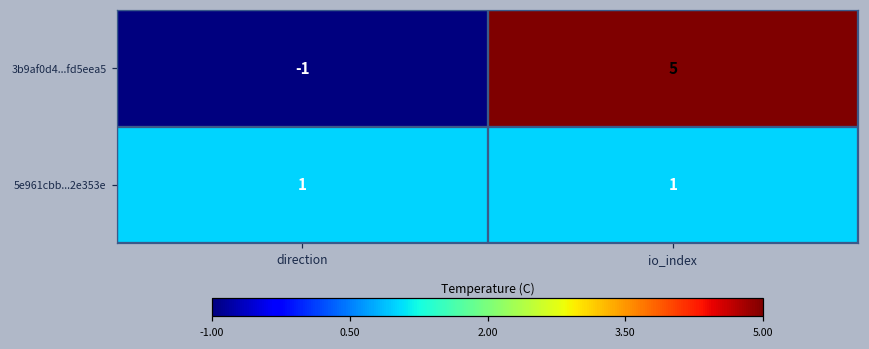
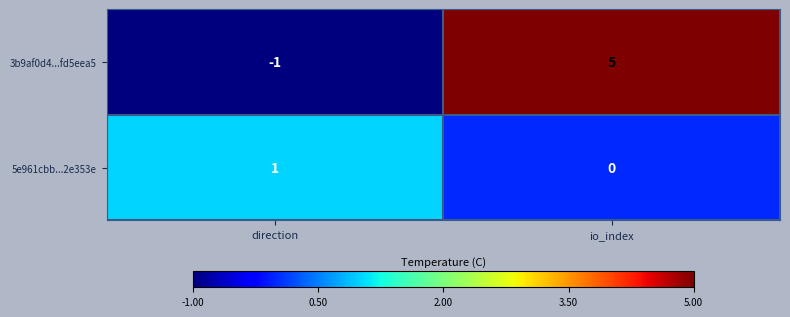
5e961cbb...2e353e, io_index: 1 -> 0
